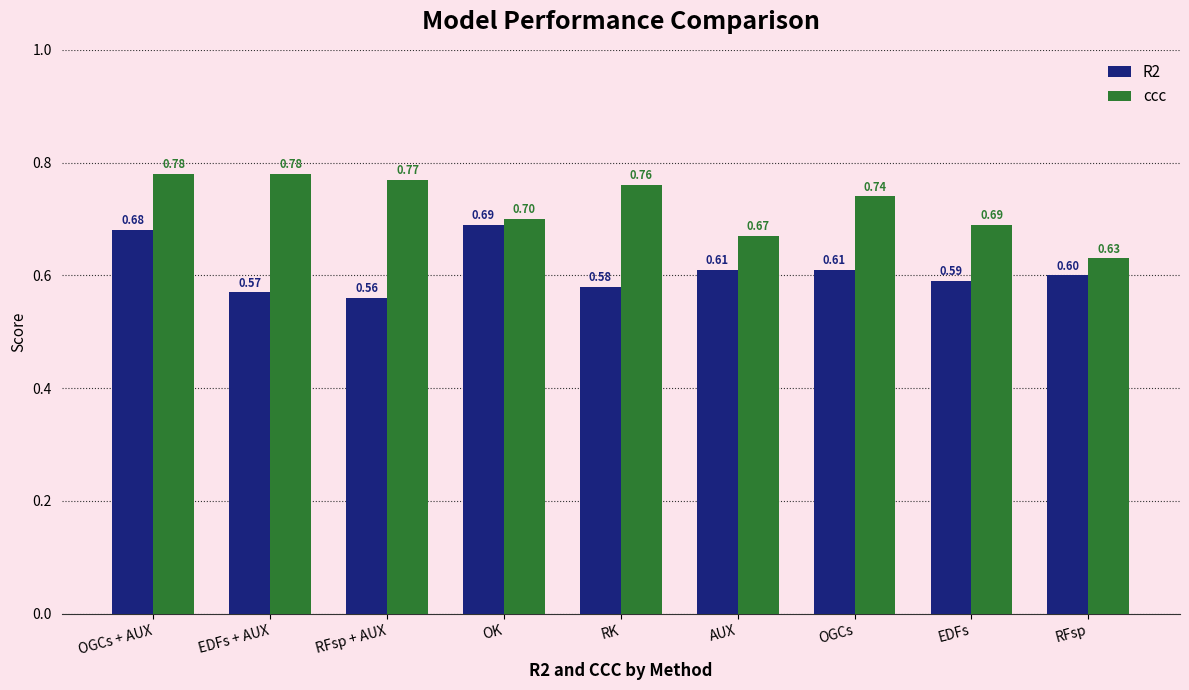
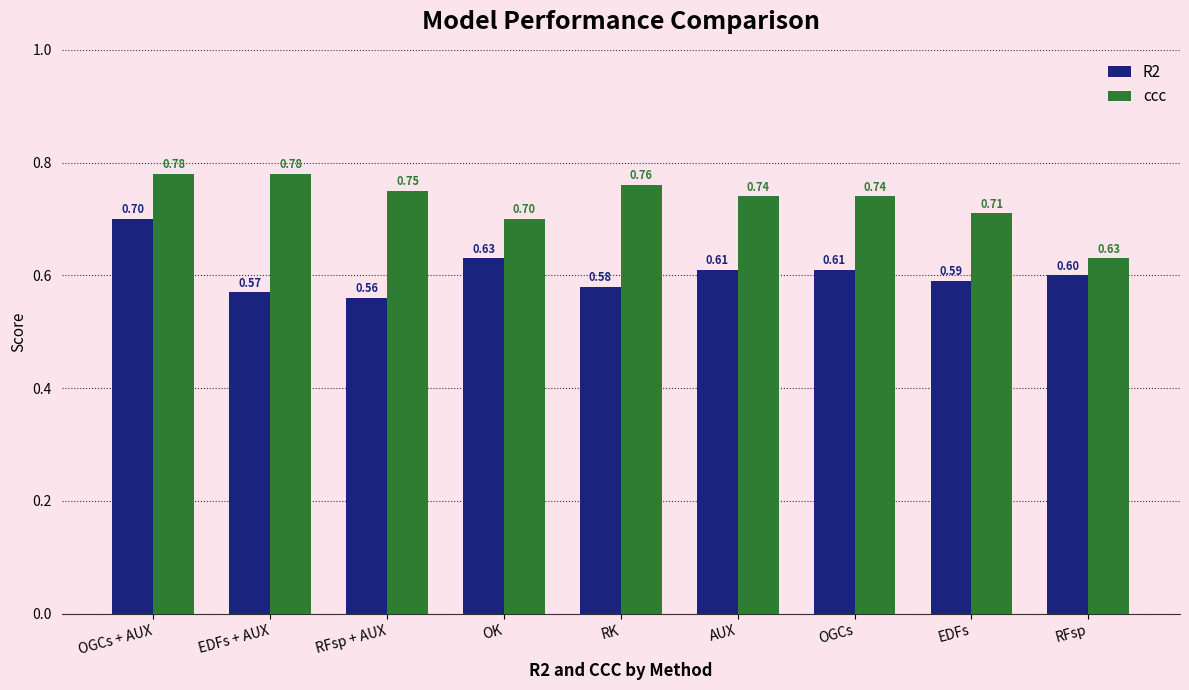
R2, OGCs + AUX: 0.68 -> 0.70
ccc, RFsp + AUX: 0.77 -> 0.75
R2, OK: 0.69 -> 0.63
ccc, AUX: 0.67 -> 0.74
ccc, EDFs: 0.69 -> 0.71
